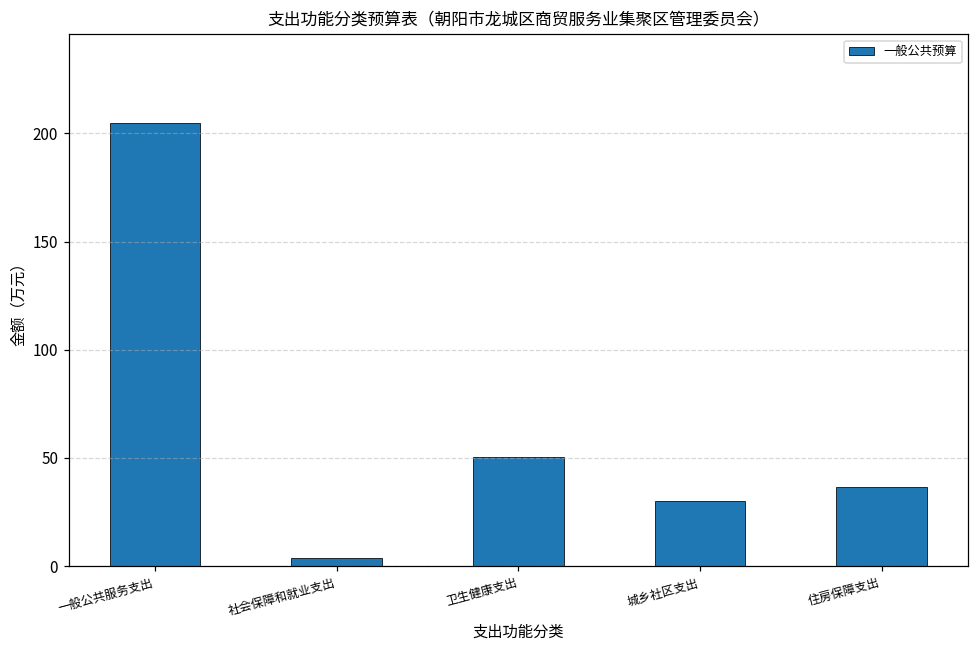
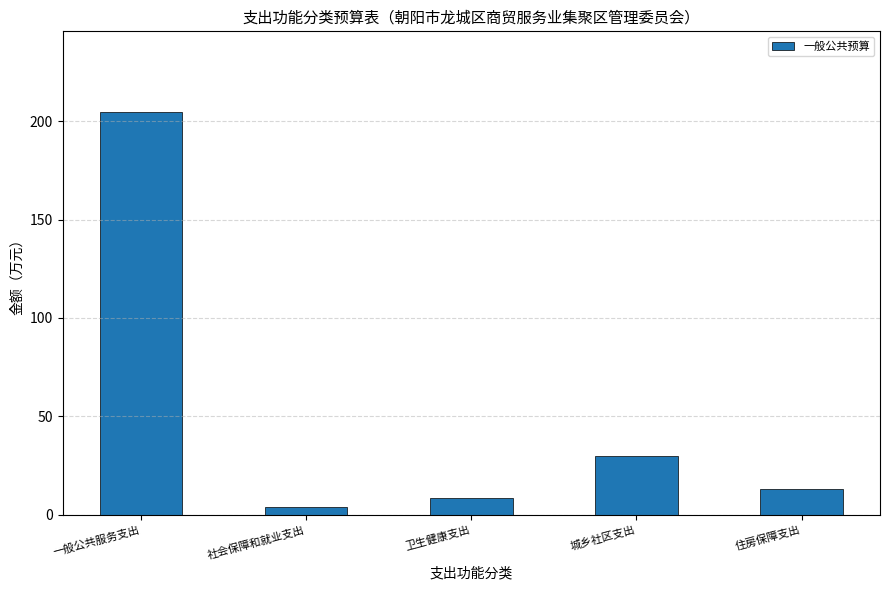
卫生健康支出: 50 -> 8
住房保障支出: 36 -> 13
